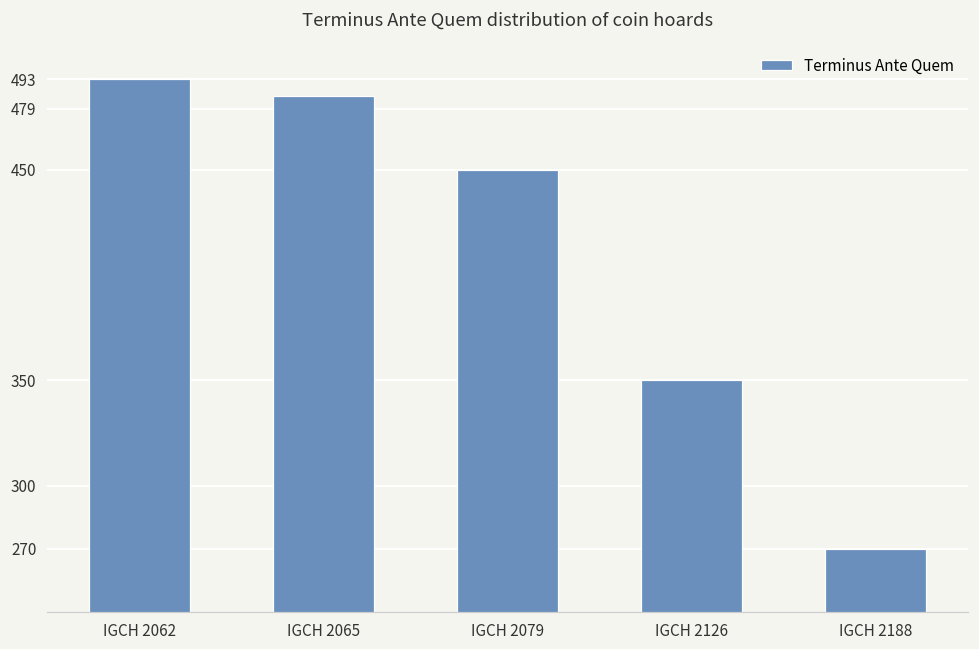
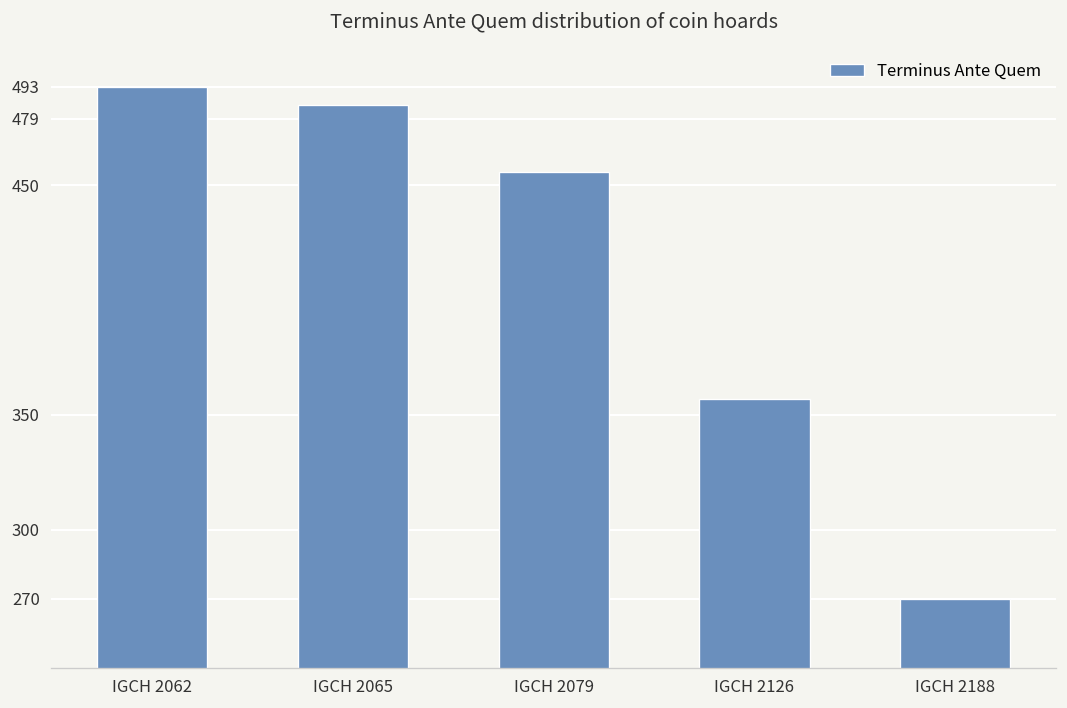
IGCH 2079: 450 -> 456
IGCH 2126: 350 -> 357
